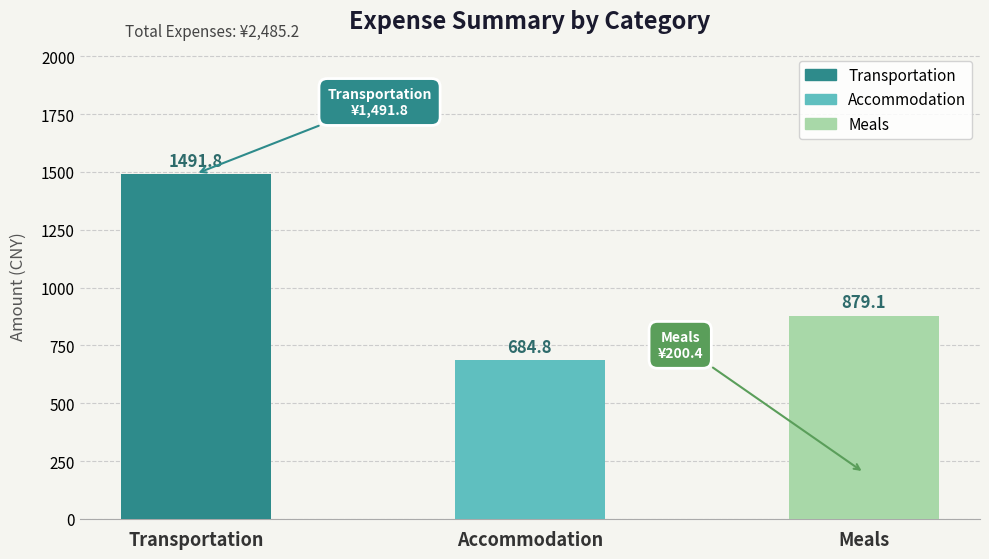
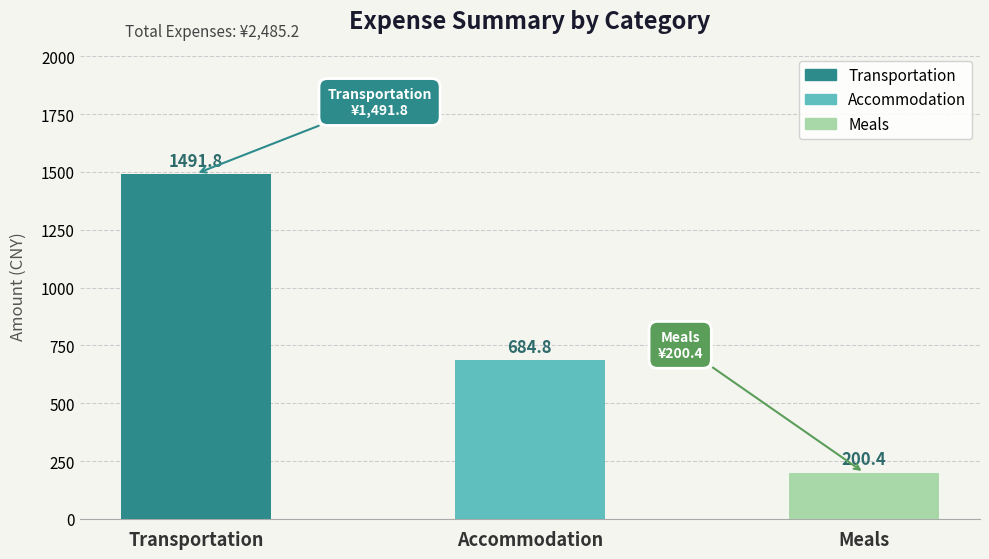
Meals: 879.1 -> 200.4
